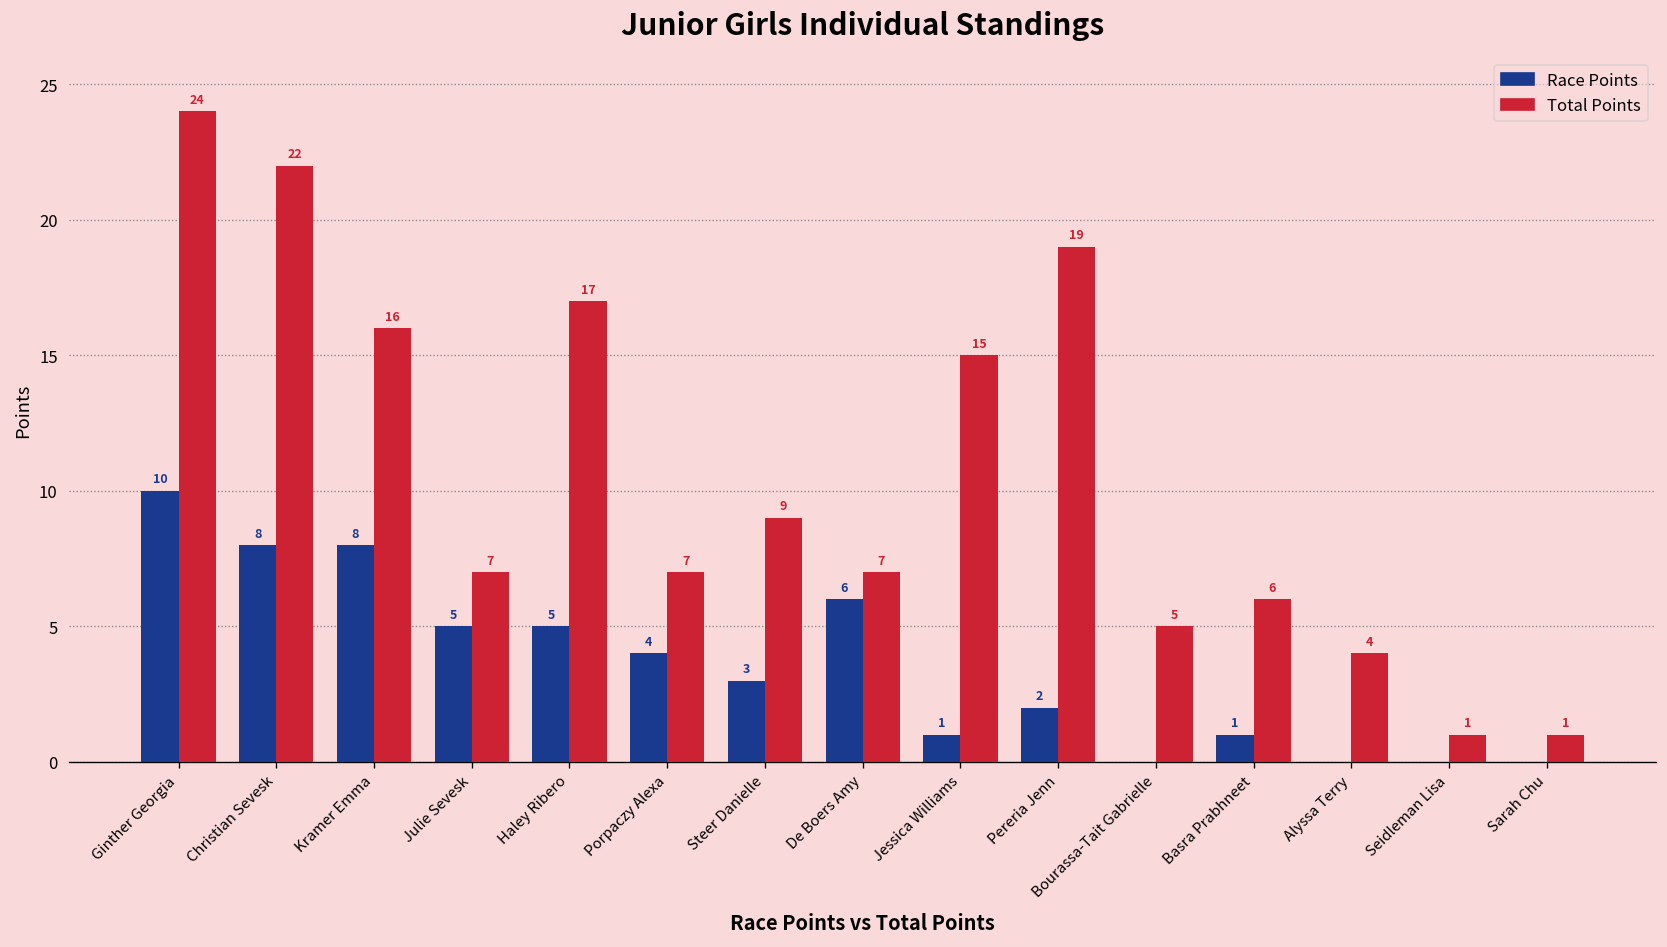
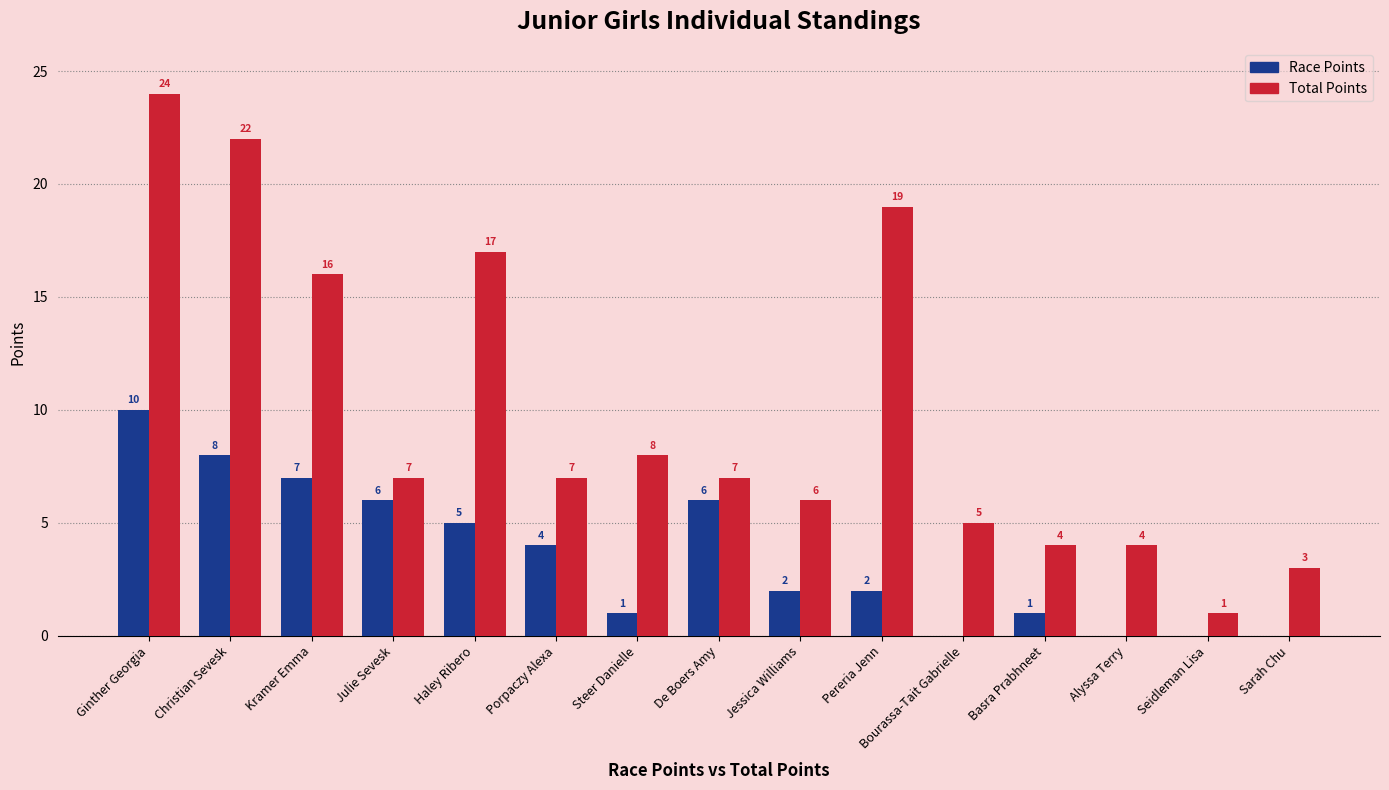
Race Points, Kramer Emma: 8 -> 7
Race Points, Julie Sevesk: 5 -> 6
Race Points, Steer Danielle: 3 -> 1
Total Points, Steer Danielle: 9 -> 8
Race Points, Jessica Williams: 1 -> 2
Total Points, Jessica Williams: 15 -> 6
Total Points, Basra Prabhneet: 6 -> 4
Total Points, Sarah Chu: 1 -> 3
